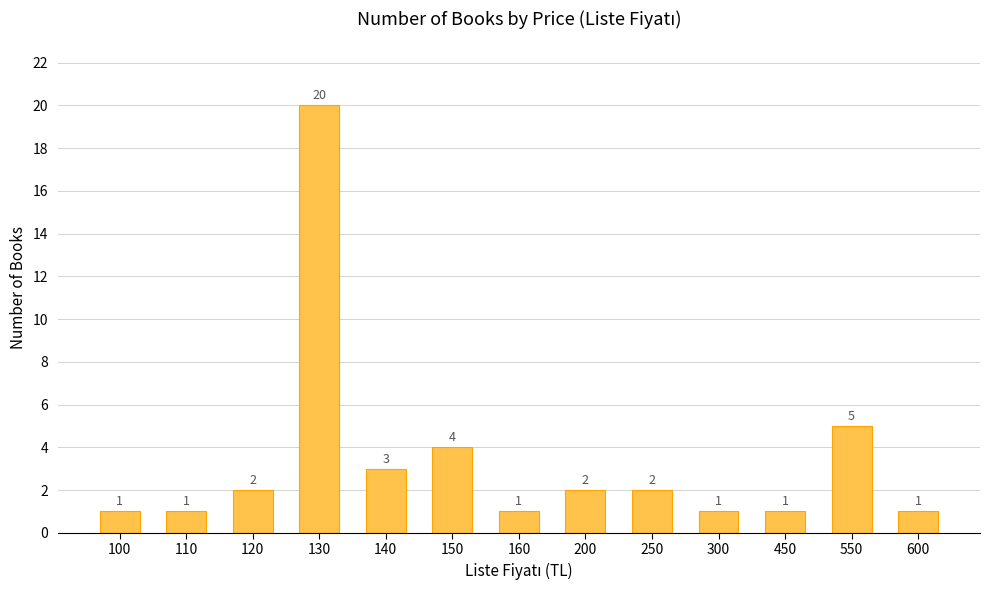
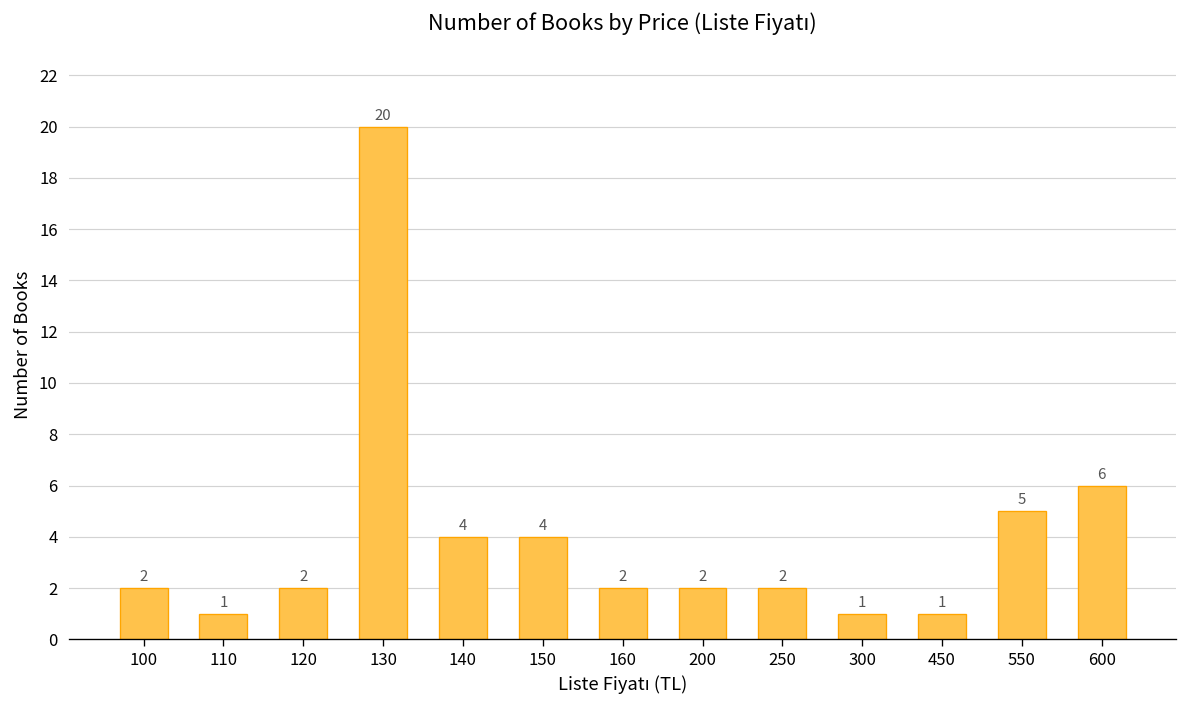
100: 1 -> 2
140: 3 -> 4
160: 1 -> 2
600: 1 -> 6
